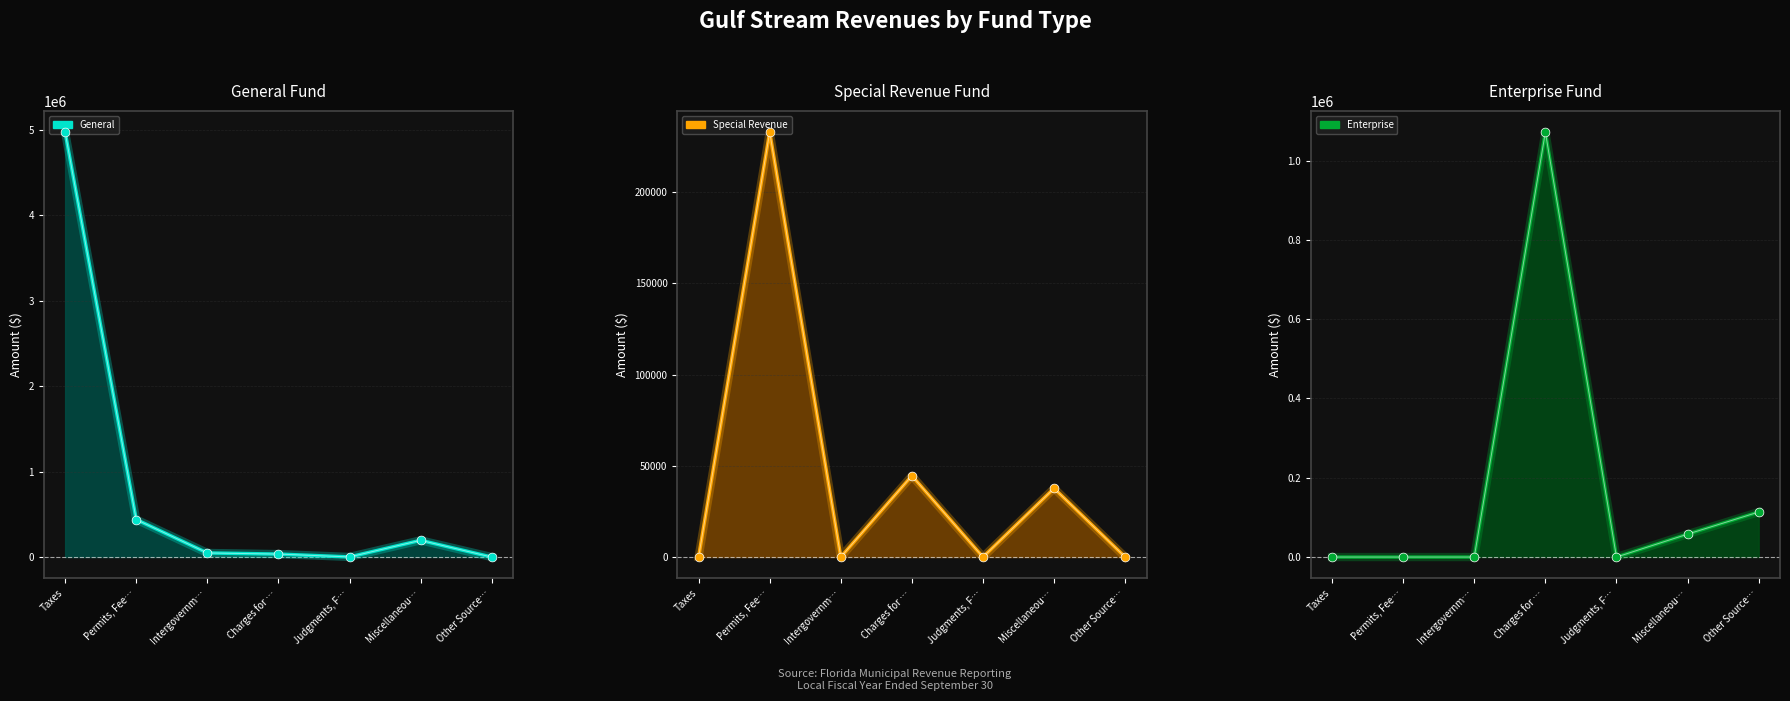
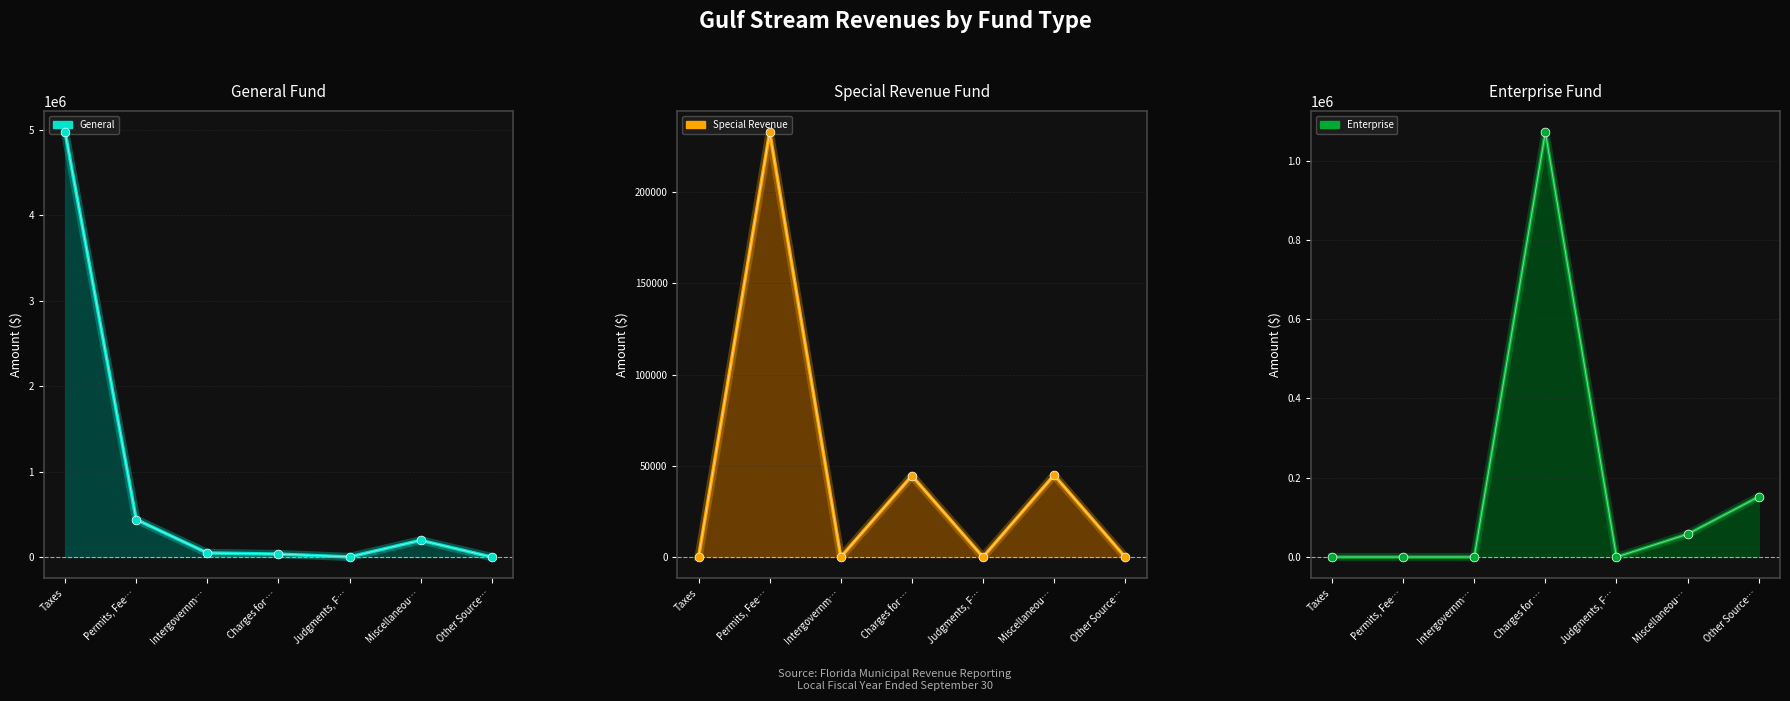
Special Revenue Fund, Miscellaneou…: 38000 -> 45000
Enterprise Fund, Other Source…: 110000 -> 150000
